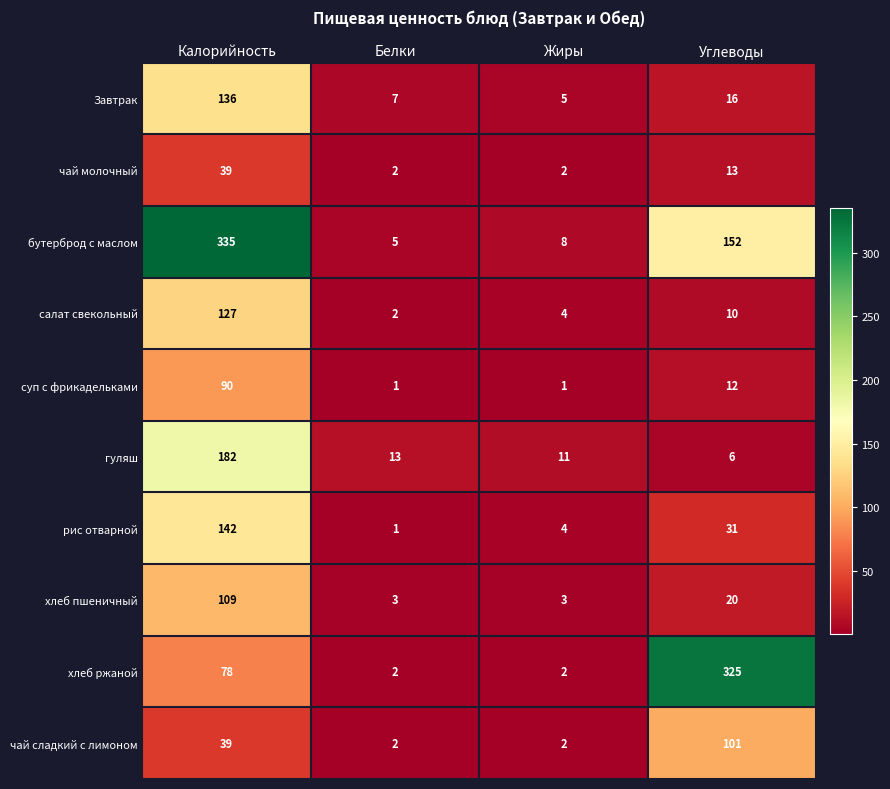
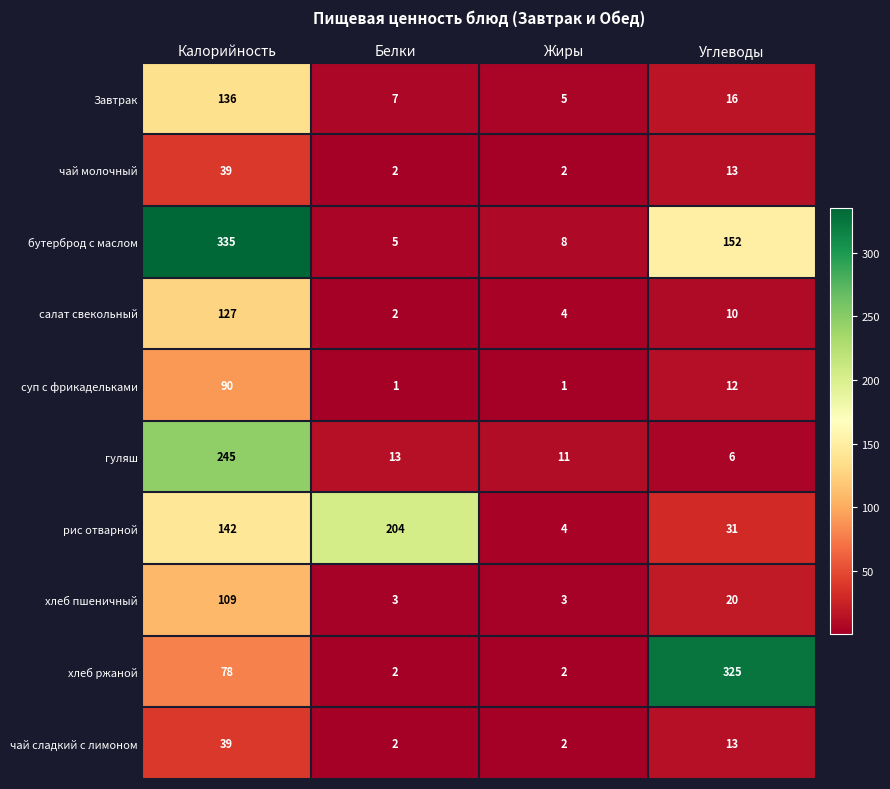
гуляш, Калорийность: 182 -> 245
рис отварной, Белки: 1 -> 204
чай сладкий с лимоном, Углеводы: 101 -> 13
